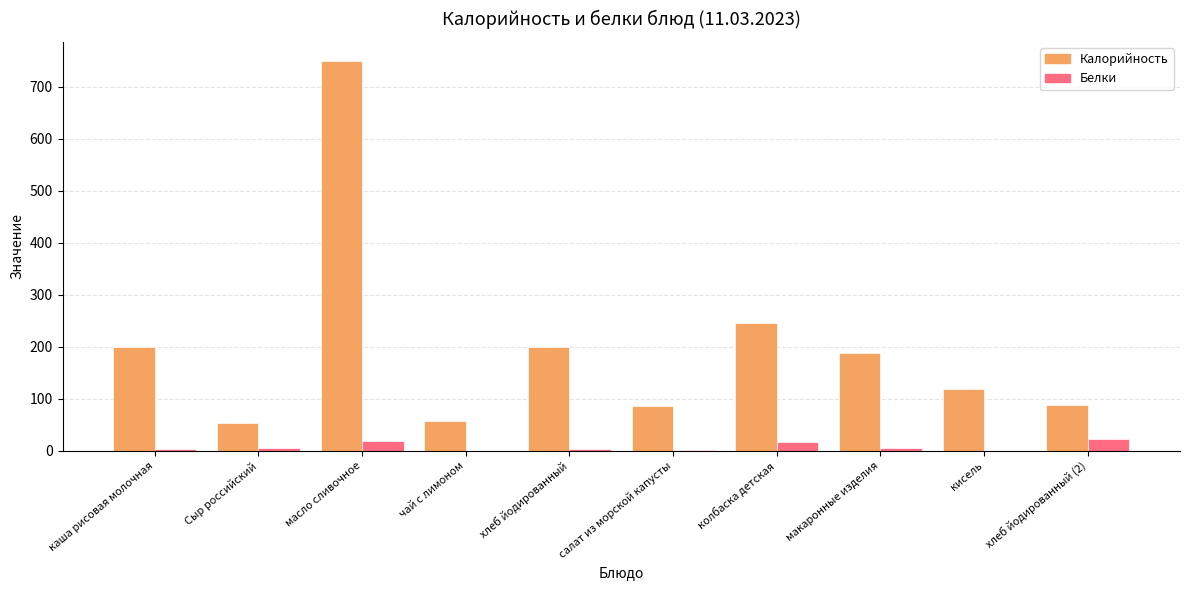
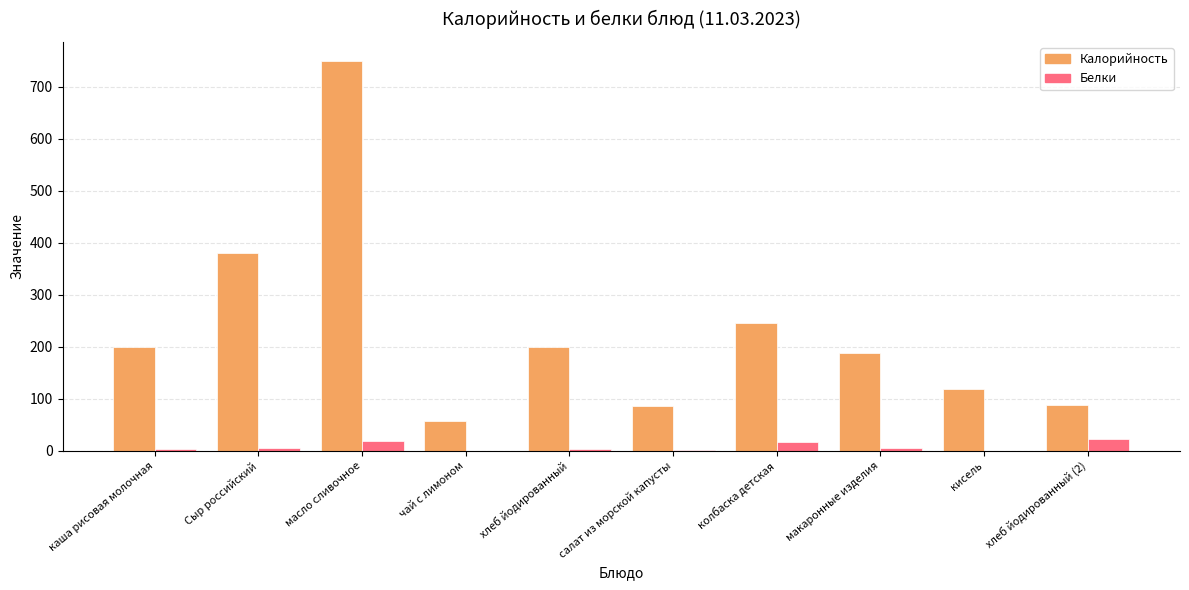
Калорийность, Сыр российский: 50 -> 380
